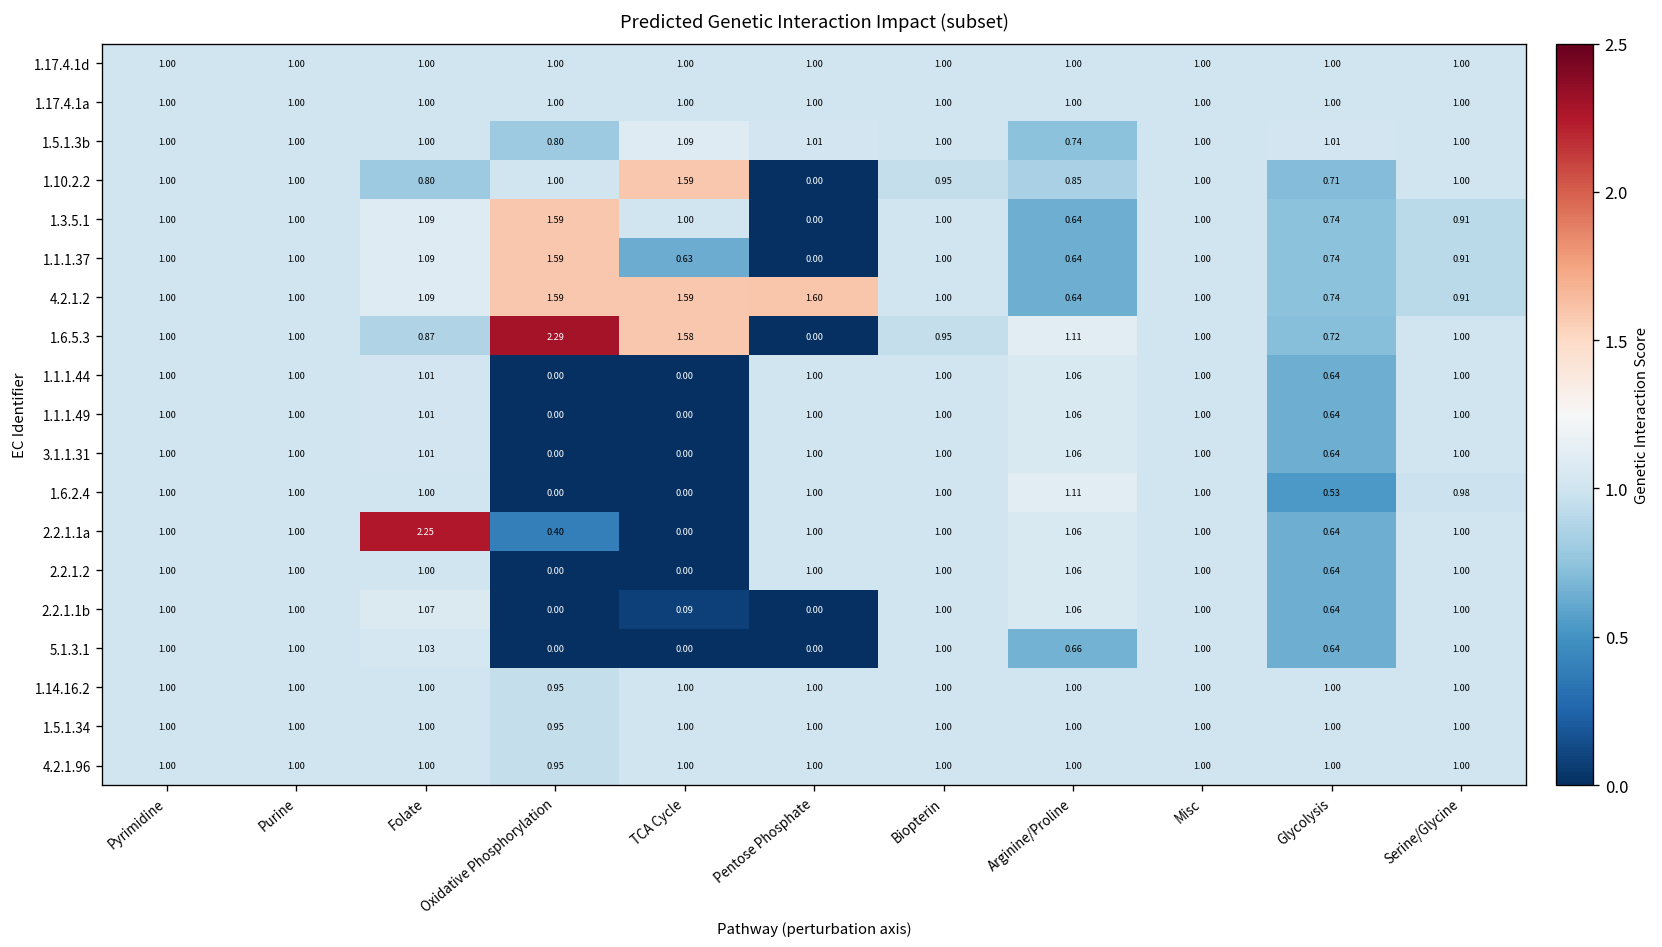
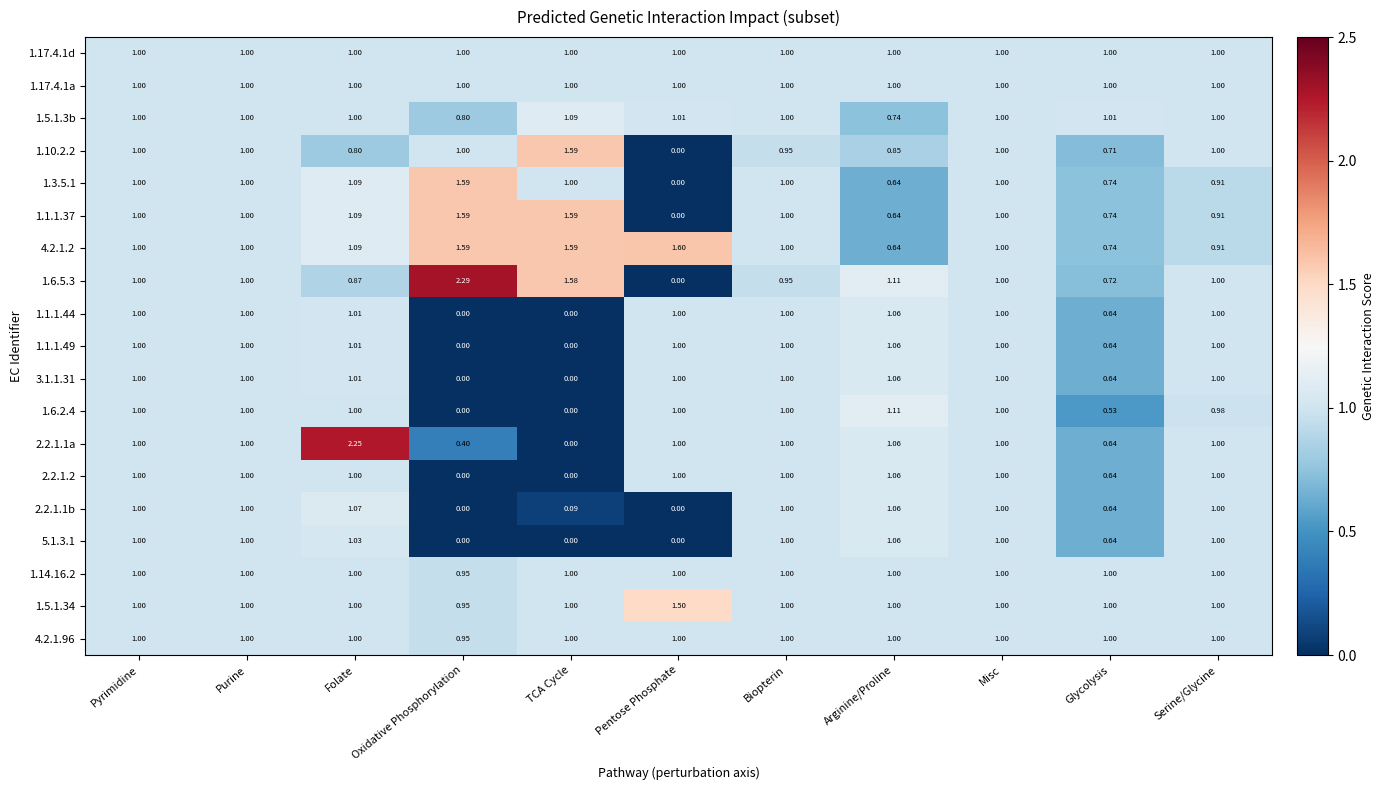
1.1.1.37, TCA Cycle: 0.63 -> 1.59
5.1.3.1, Arginine/Proline: 0.66 -> 1.06
1.5.1.34, Pentose Phosphate: 1.00 -> 1.50
